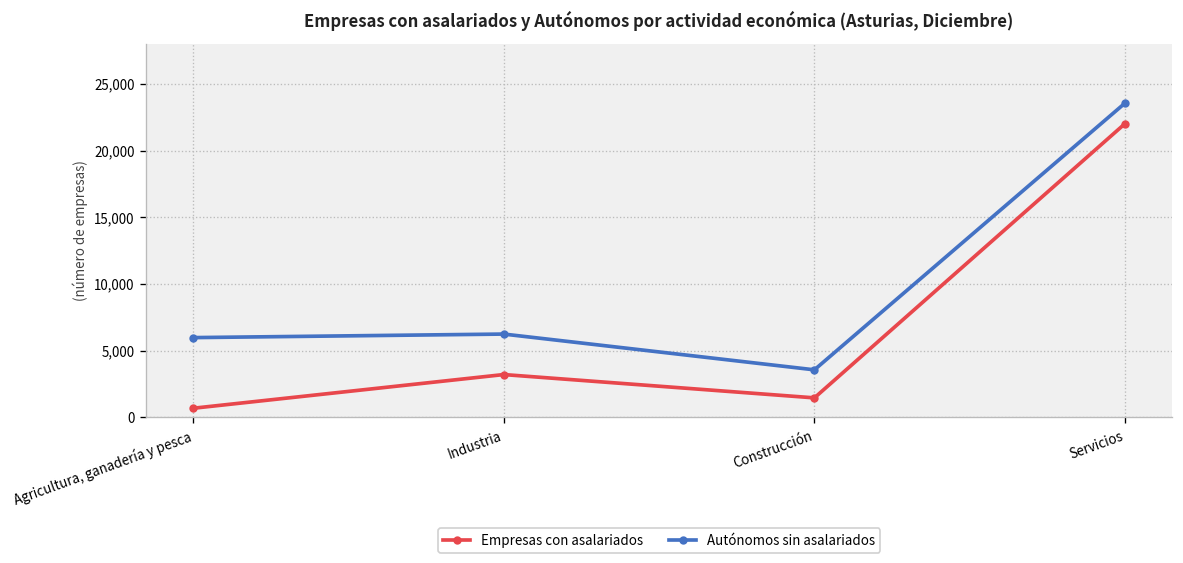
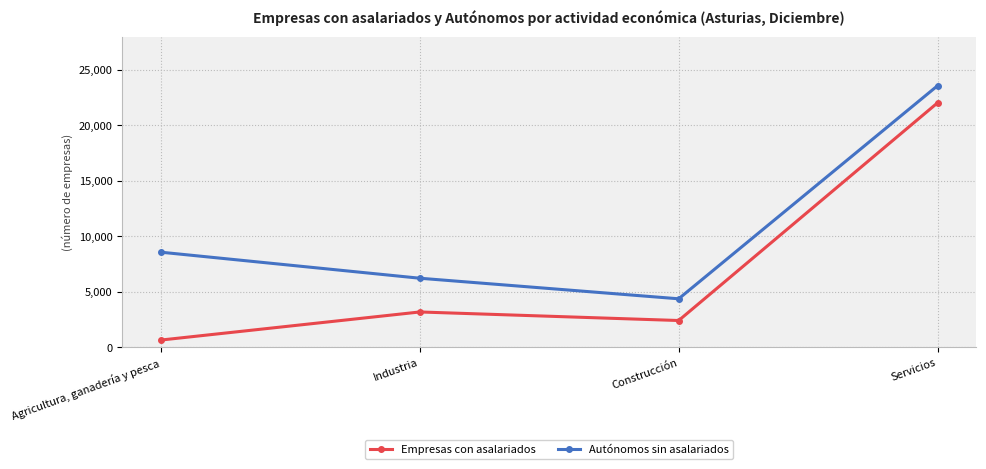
Autónomos sin asalariados, Agricultura, ganadería y pesca: 6,000 -> 8,600
Empresas con asalariados, Construcción: 1,400 -> 2,400
Autónomos sin asalariados, Construcción: 3,600 -> 4,400
